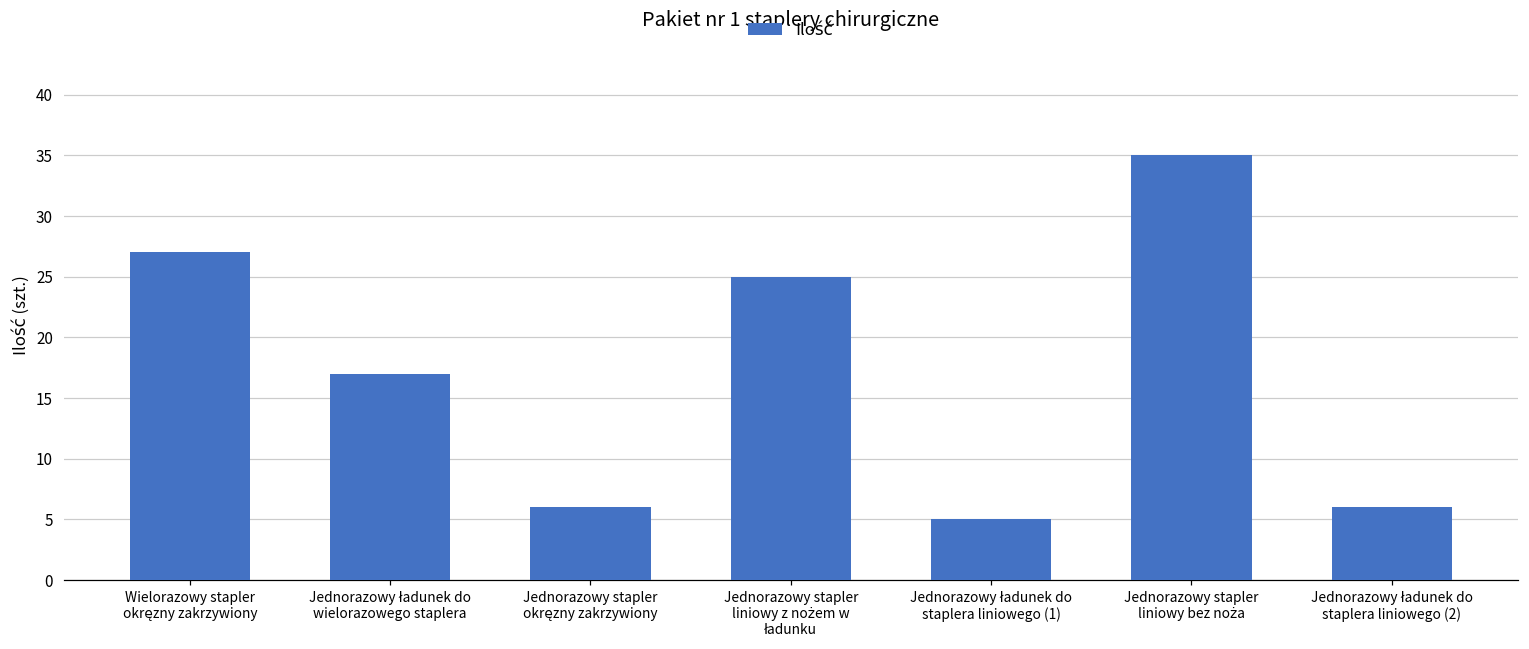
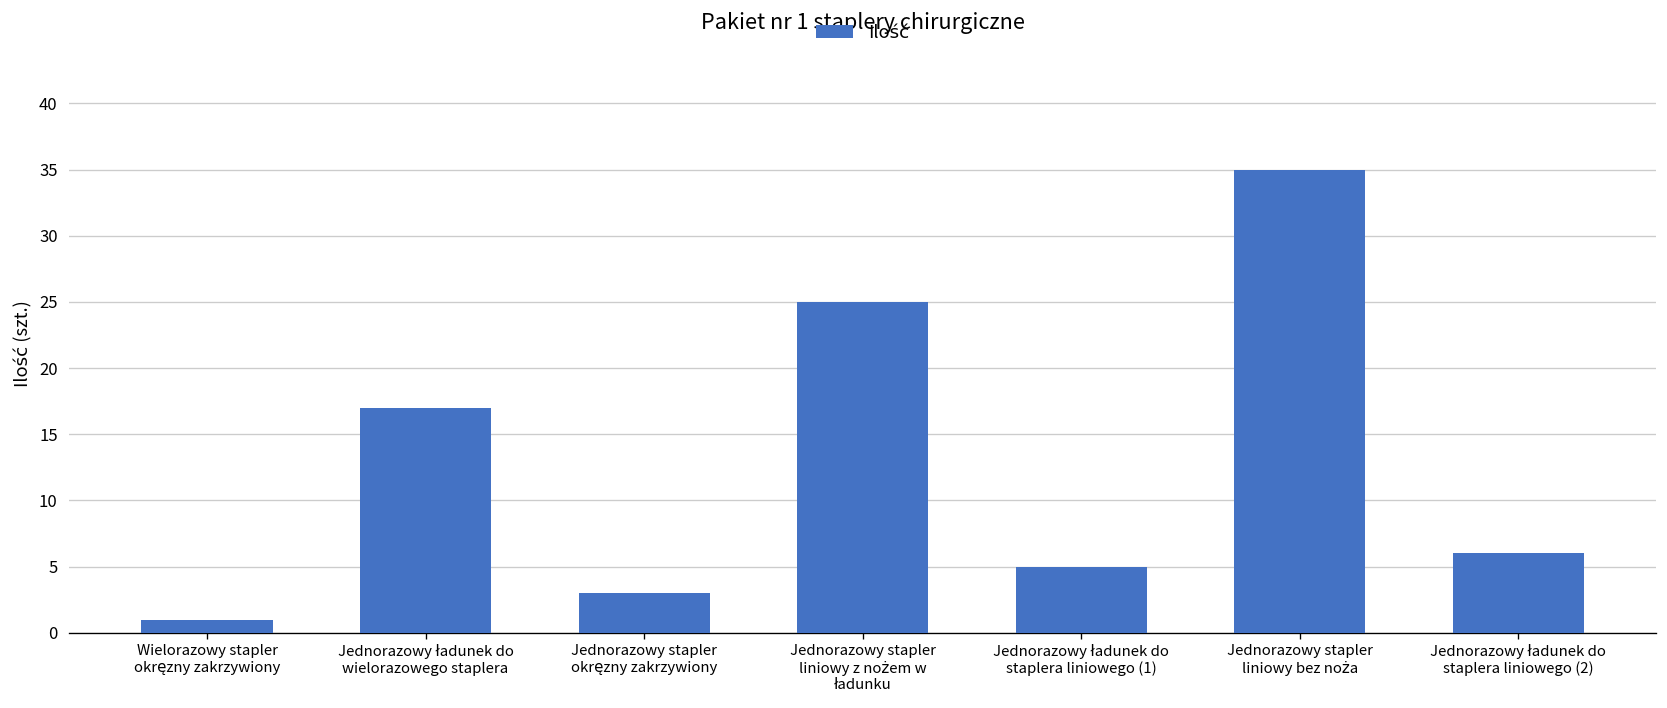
Wielorazowy stapler okręzny zakrzywiony: 27 -> 1
Jednorazowy stapler okręzny zakrzywiony: 6 -> 3
